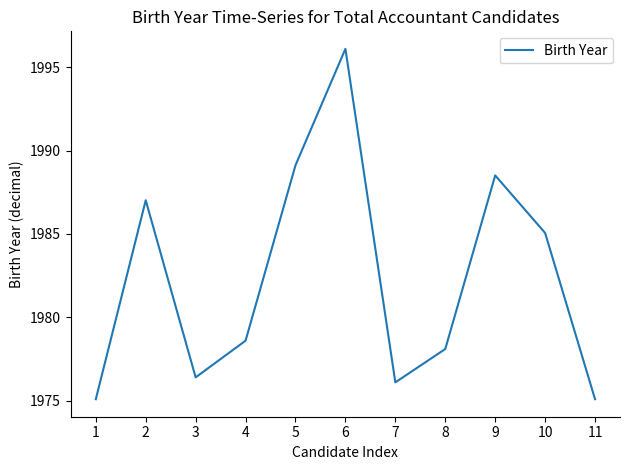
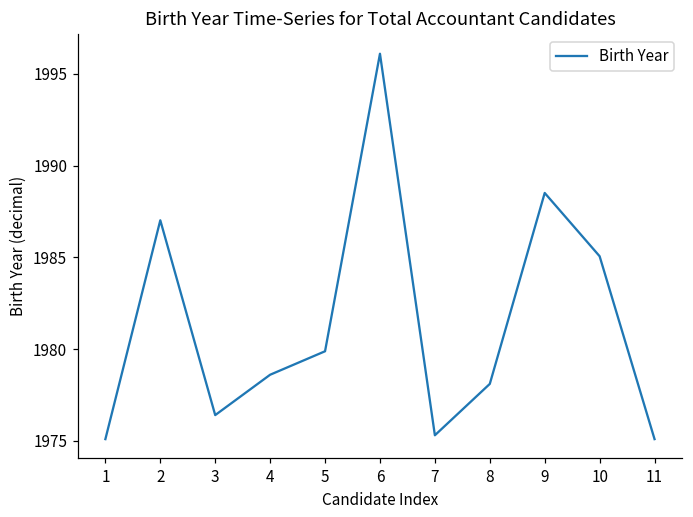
5: 1989.1 -> 1979.9
7: 1976.1 -> 1975.3
